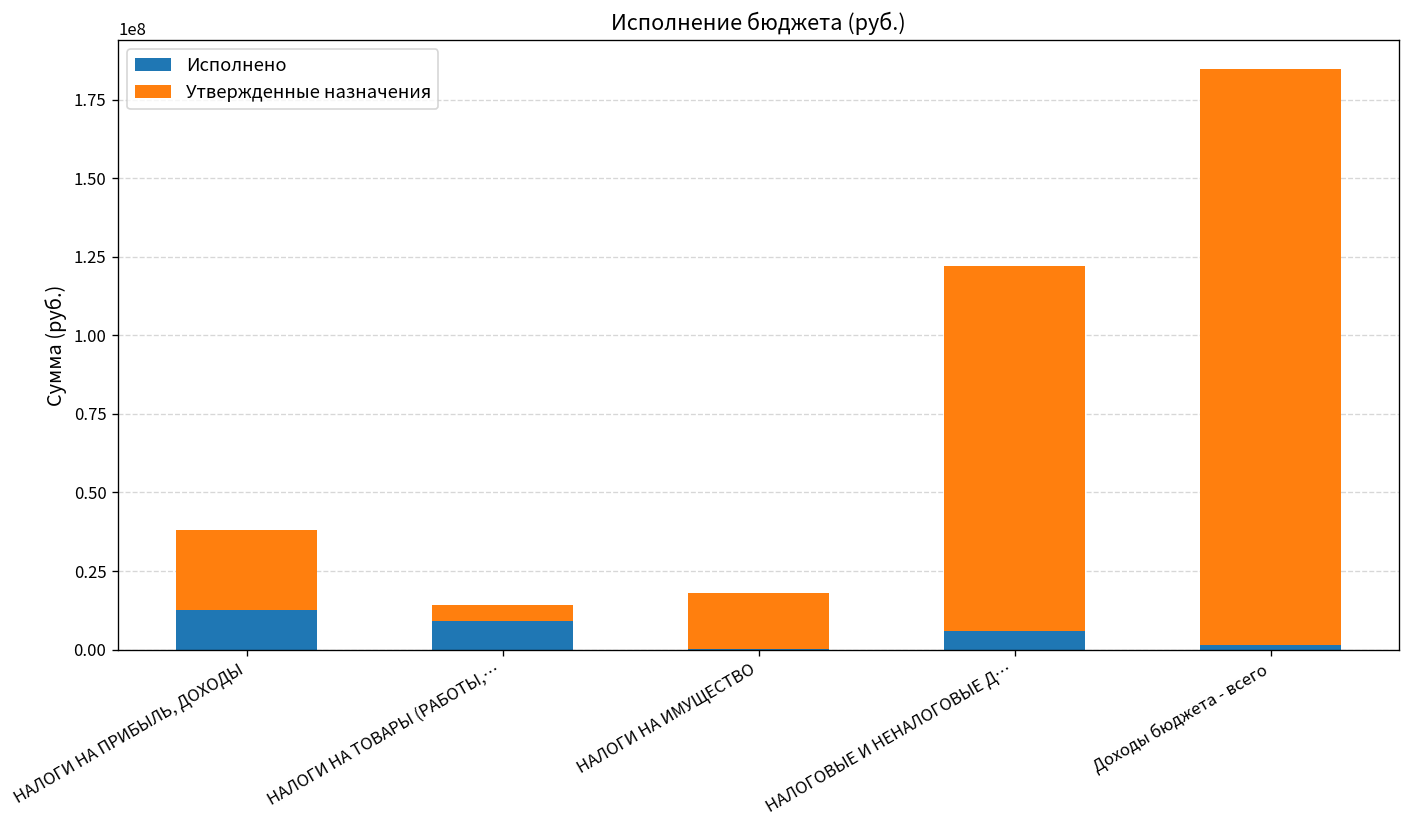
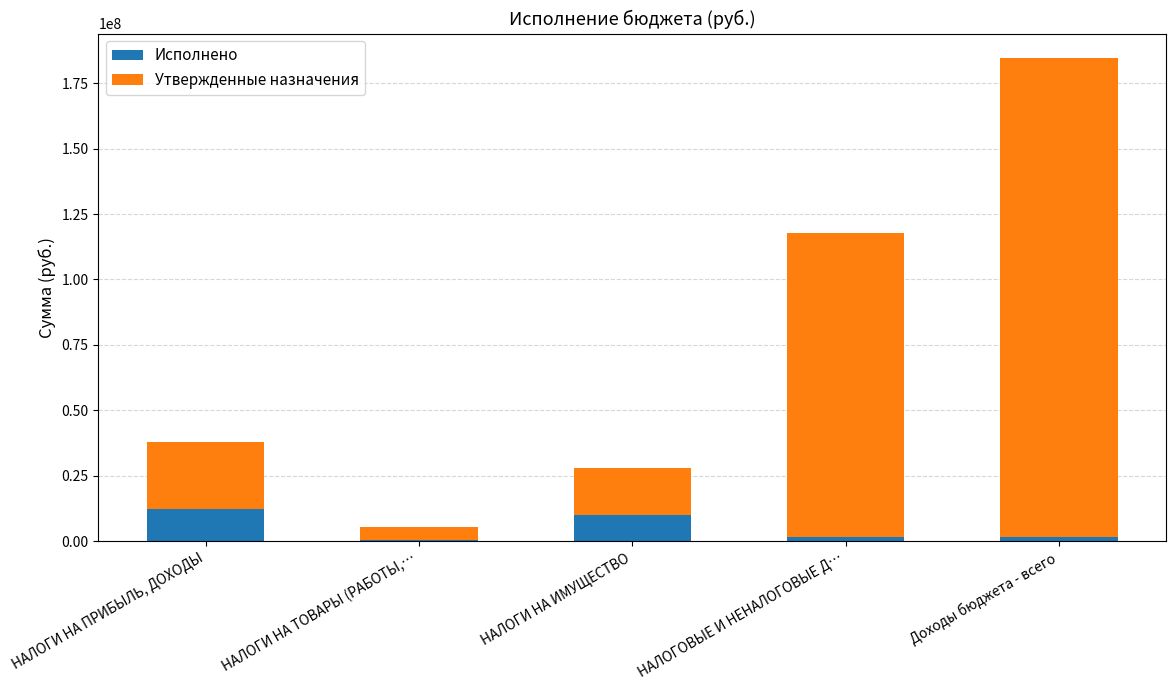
Исполнено, НАЛОГИ НА ТОВАРЫ (РАБОТЫ,…: 9000000 -> 0
Исполнено, НАЛОГИ НА ИМУЩЕСТВО: 0 -> 10000000
Исполнено, НАЛОГОВЫЕ И НЕНАЛОГОВЫЕ Д…: 6000000 -> 2000000
